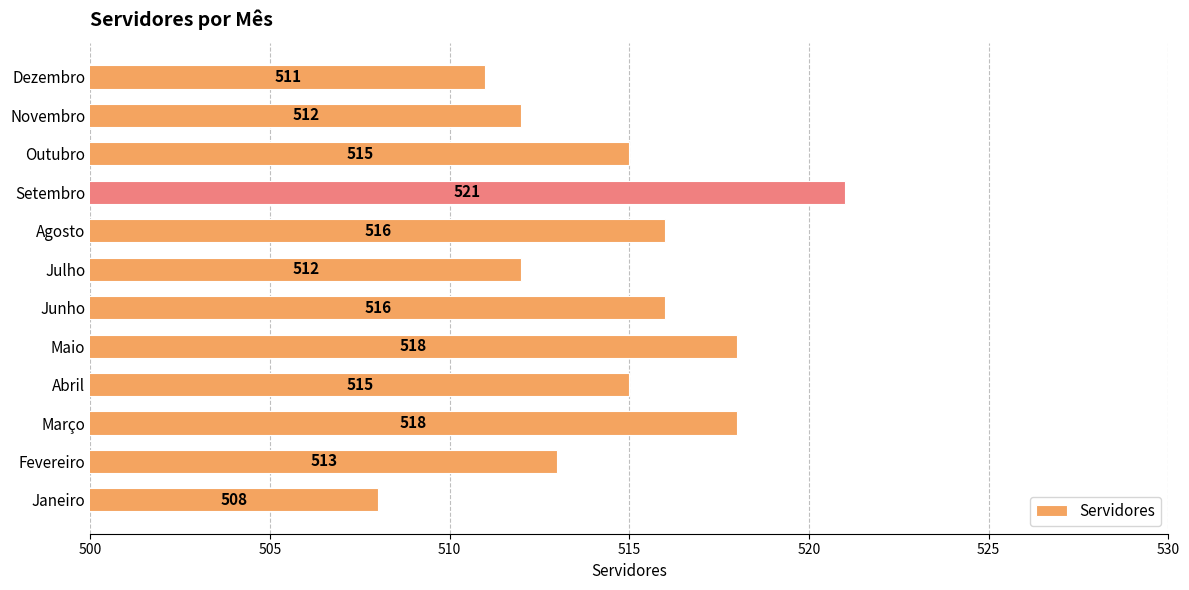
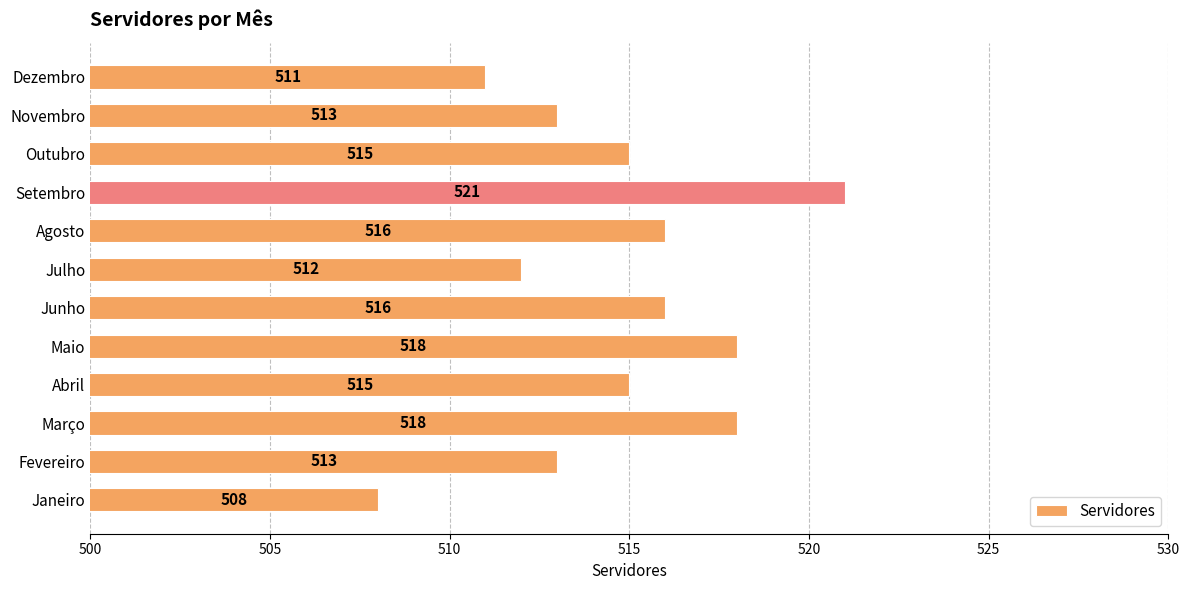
Novembro: 512 -> 513
